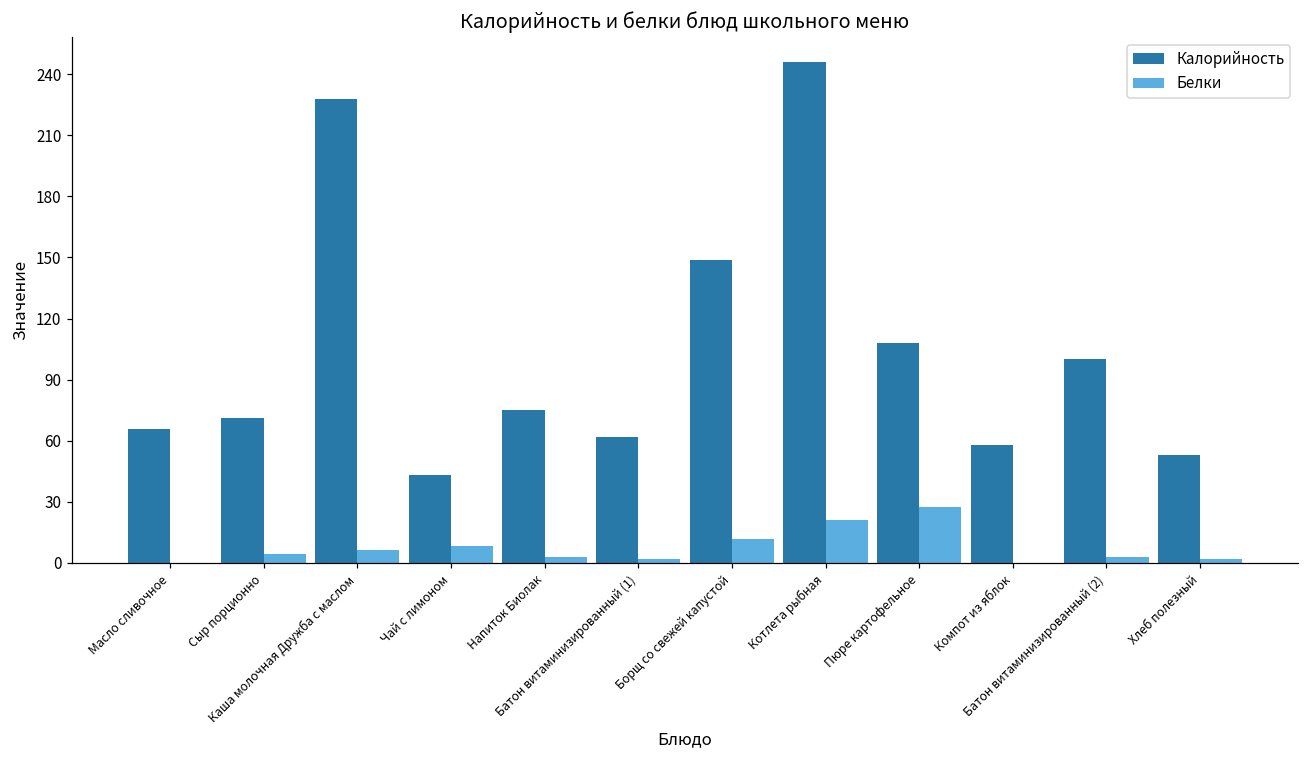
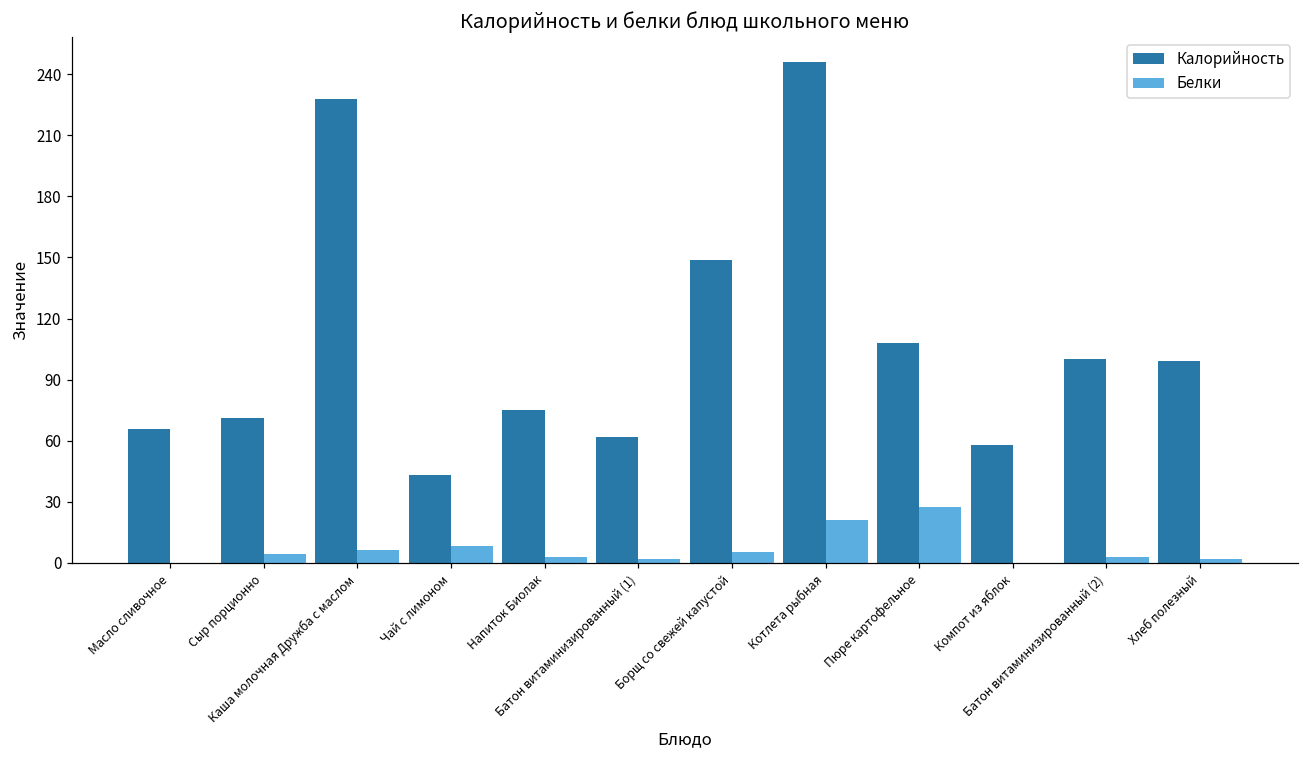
Белки, Борщ со свежей капустой: 12 -> 6
Калорийность, Хлеб полезный: 53 -> 99
